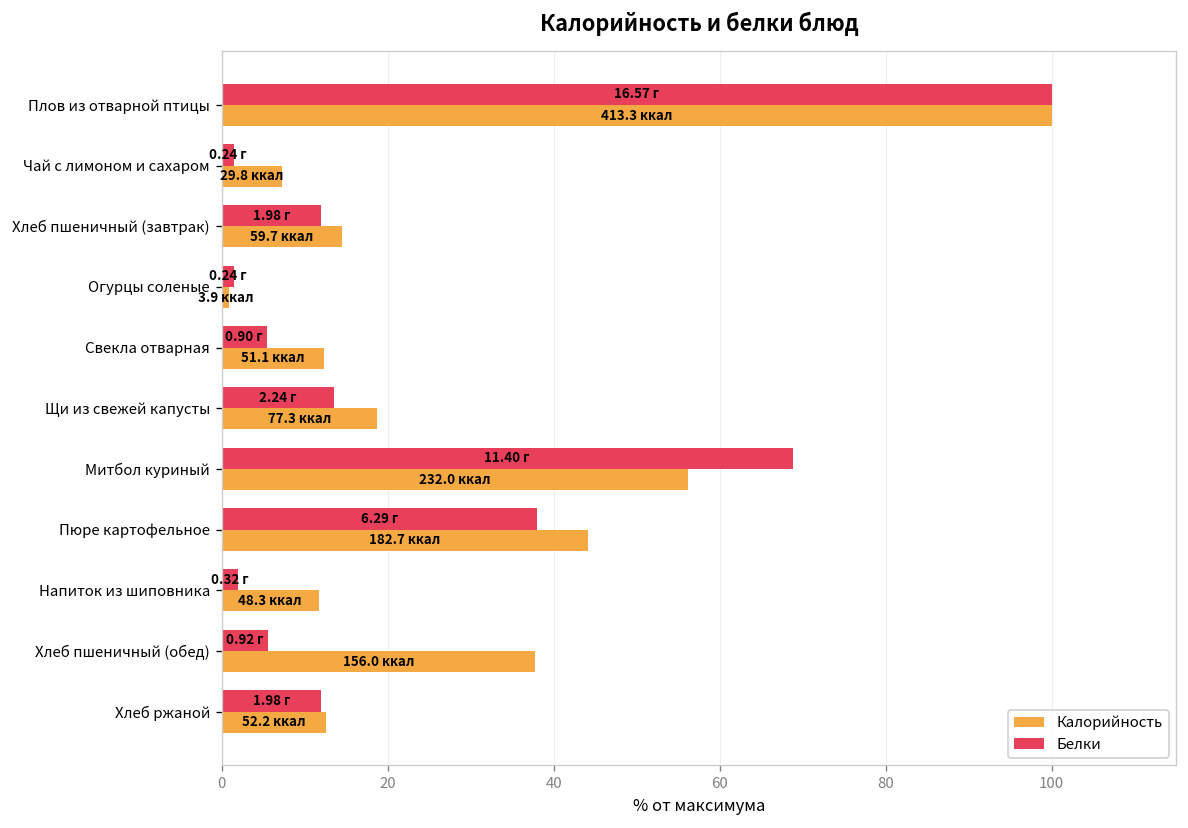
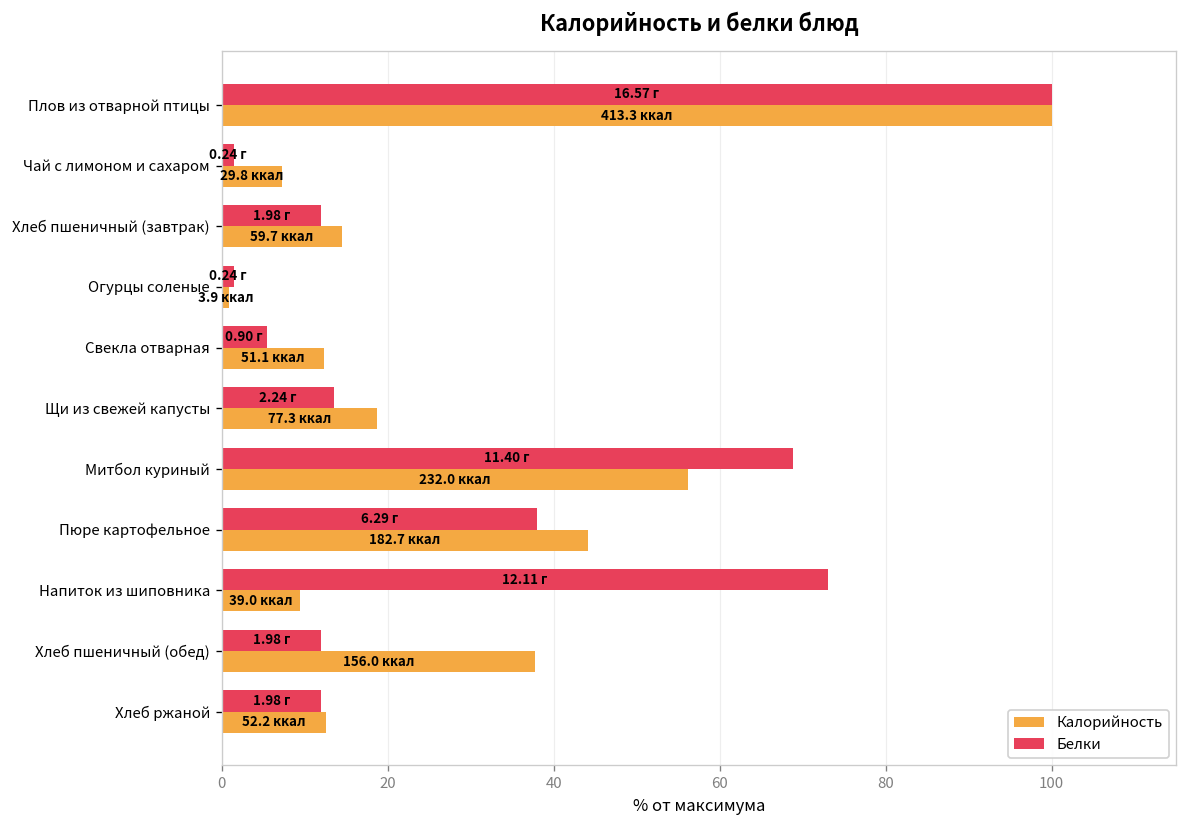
Белки, Напиток из шиповника: 0.32 -> 12.11
Калорийность, Напиток из шиповника: 48.3 -> 39.0
Белки, Хлеб пшеничный (обед): 0.92 -> 1.98
